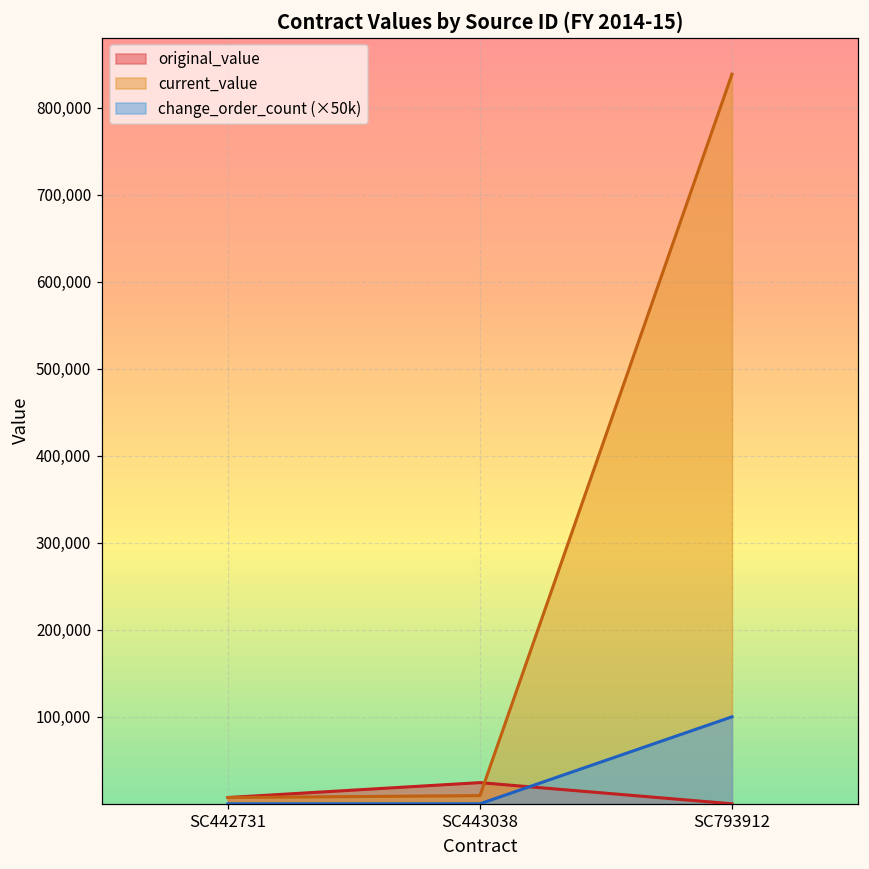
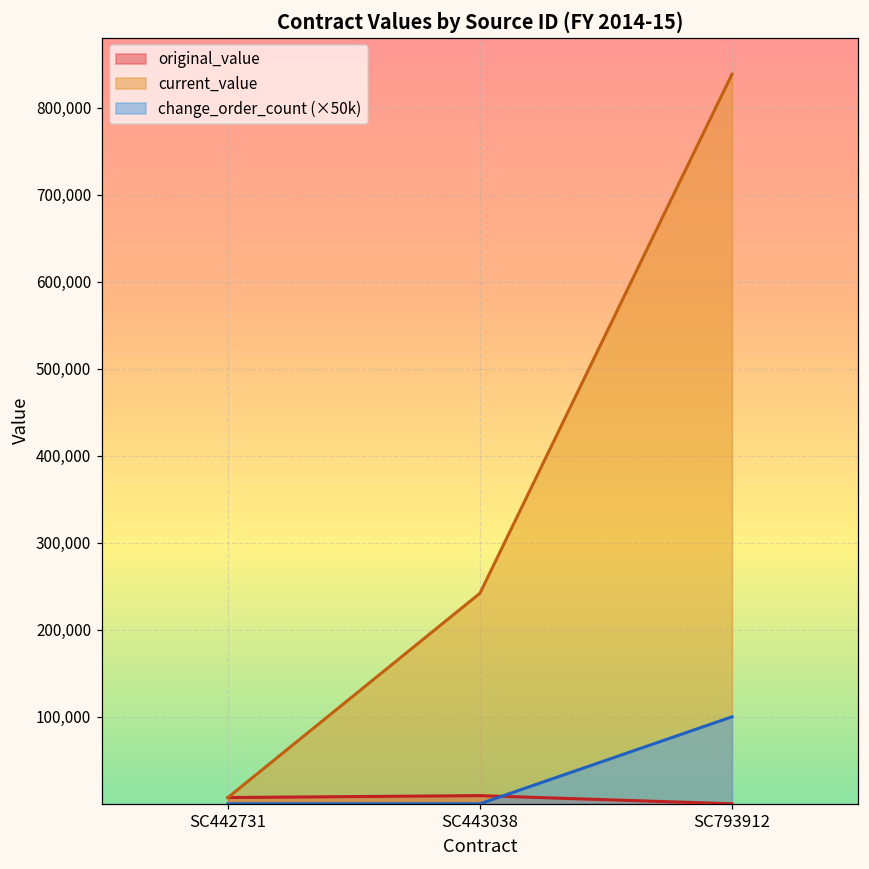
original_value, SC443038: 20,000 -> 10,000
current_value, SC443038: 10,000 -> 240,000
